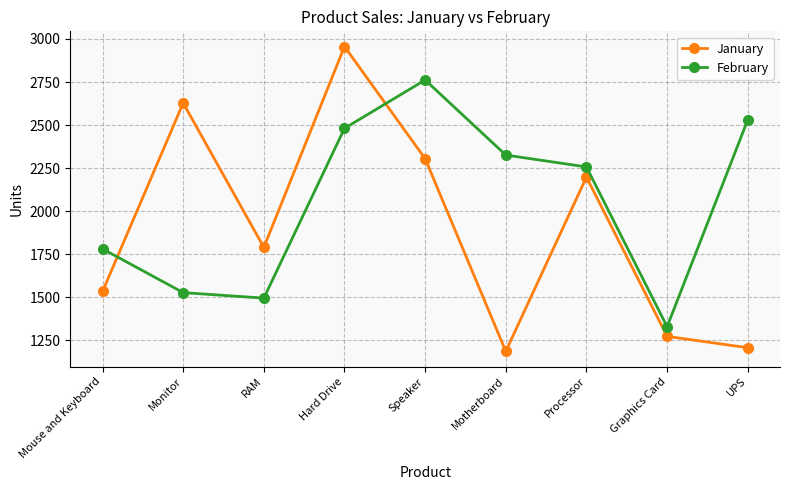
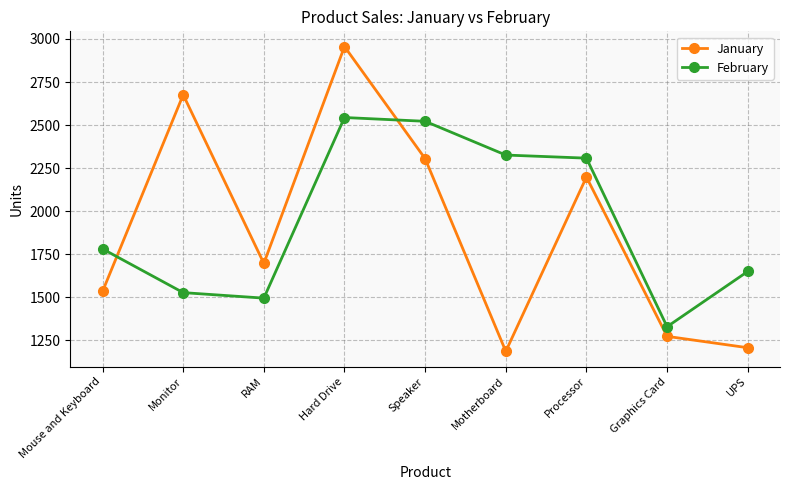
January, Monitor: 2630 -> 2680
January, RAM: 1790 -> 1700
February, Hard Drive: 2480 -> 2540
February, Speaker: 2760 -> 2520
February, Processor: 2260 -> 2310
February, UPS: 2530 -> 1650
